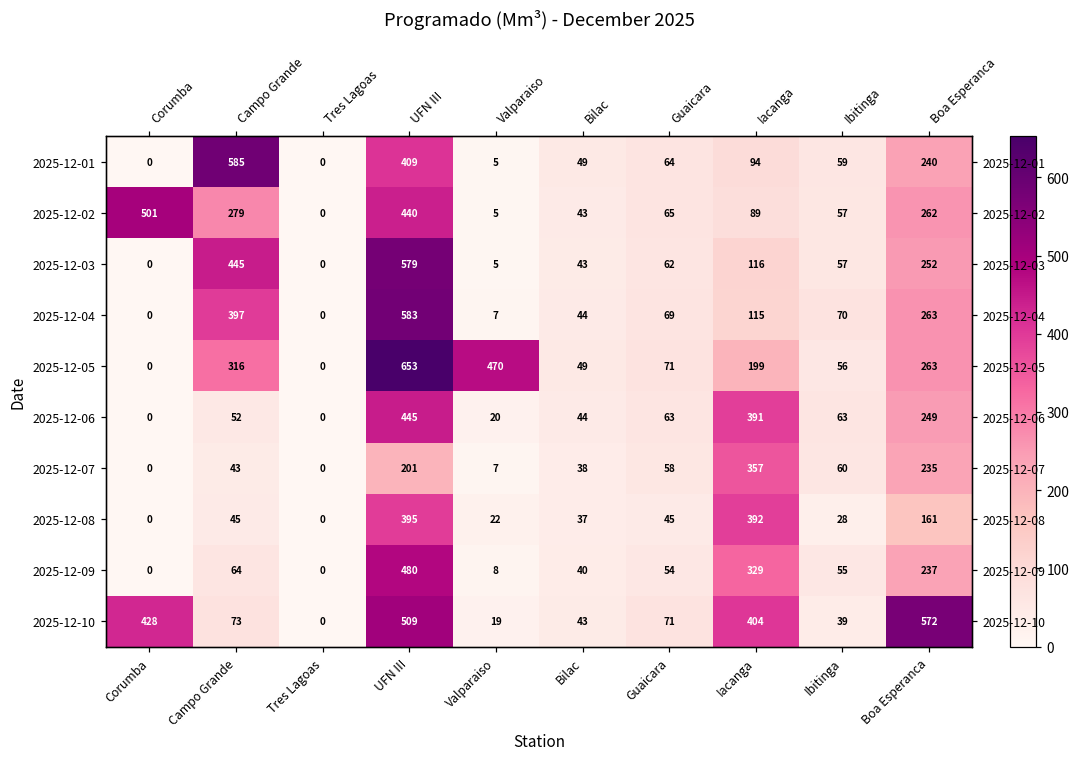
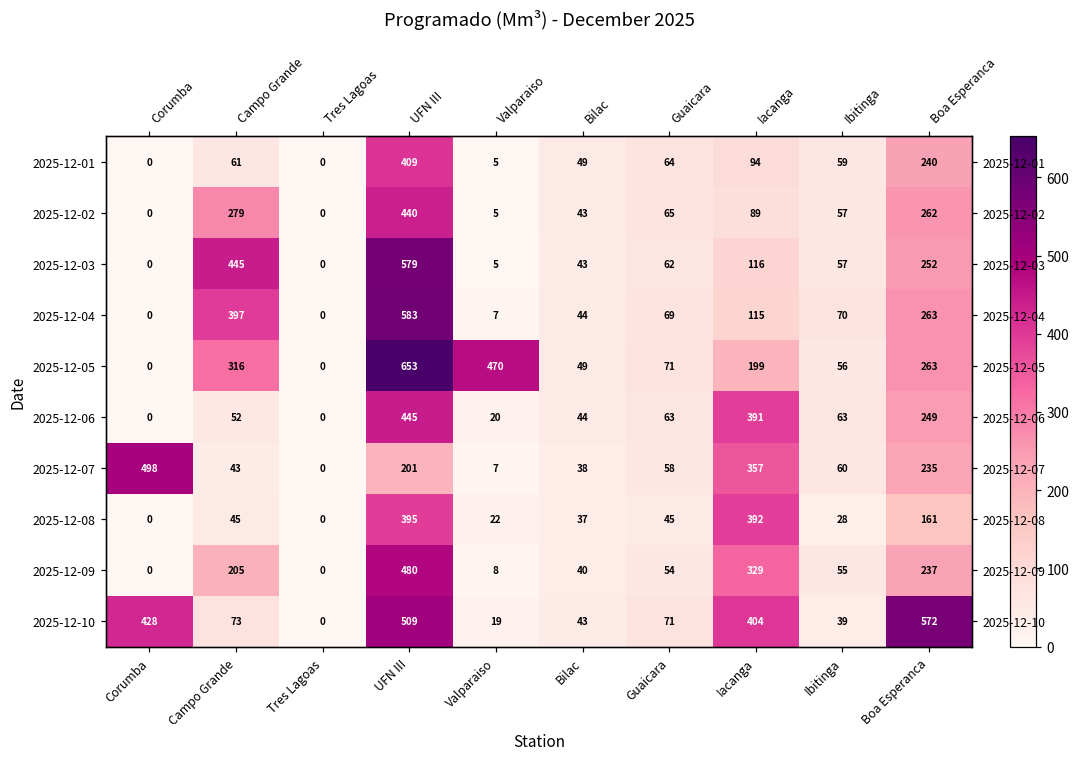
2025-12-01, Campo Grande: 585 -> 61
2025-12-02, Corumba: 501 -> 0
2025-12-07, Corumba: 0 -> 498
2025-12-09, Campo Grande: 64 -> 205
